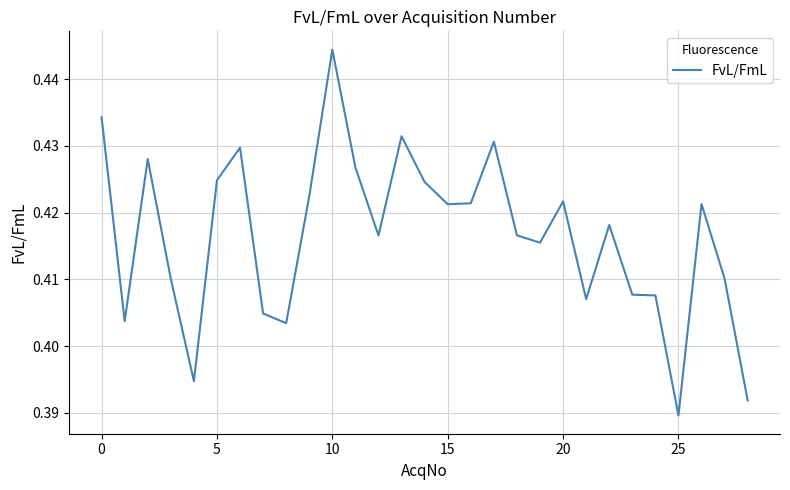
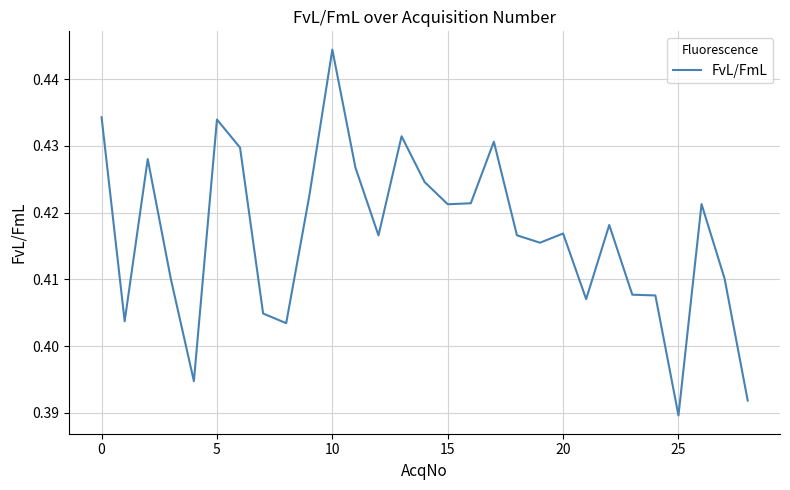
5: 0.425 -> 0.434
20: 0.422 -> 0.417
